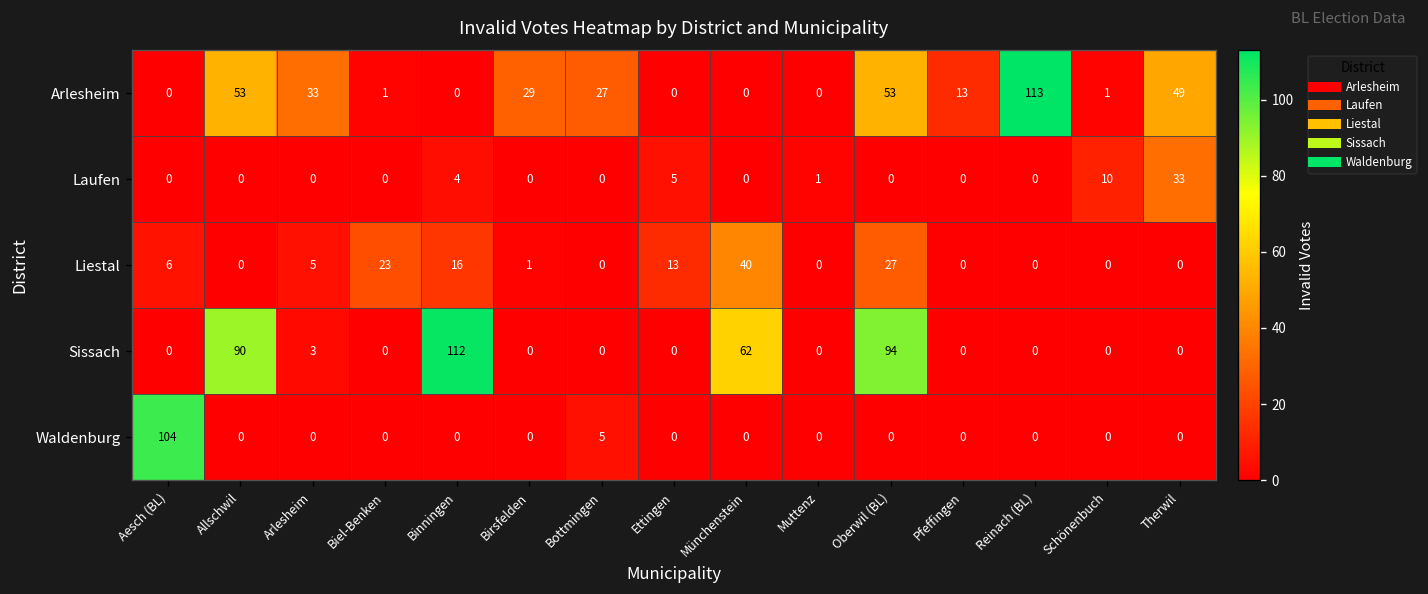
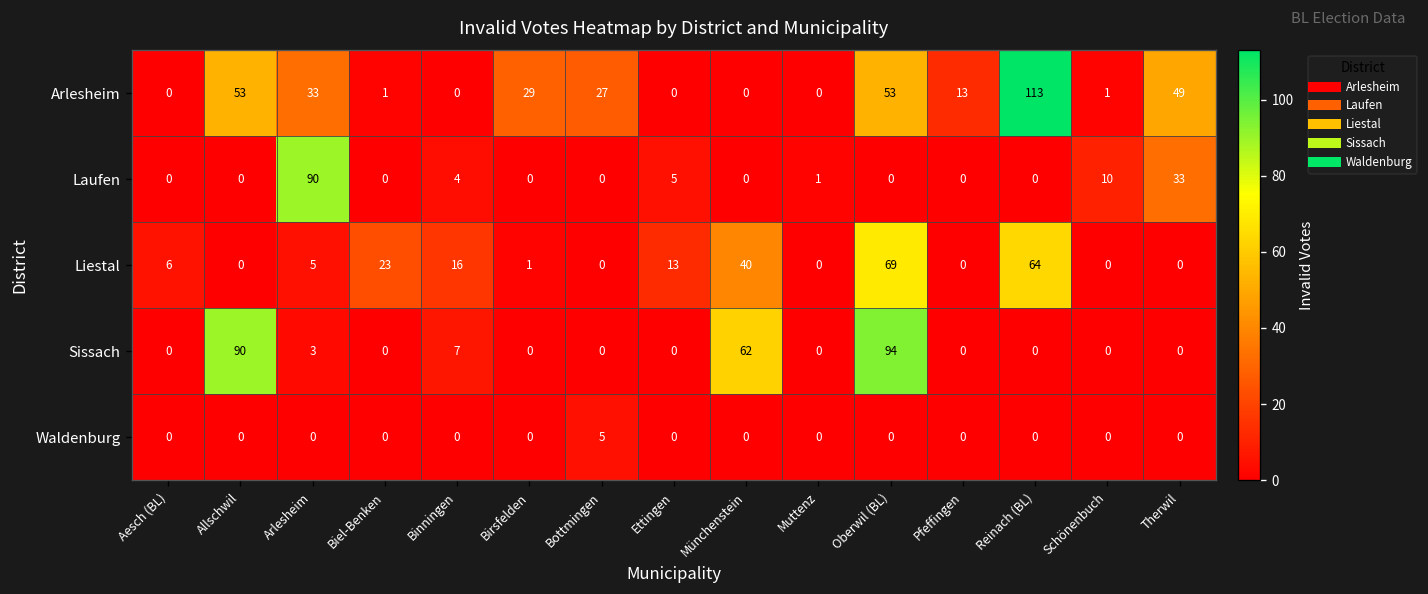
Laufen, Arlesheim: 0 -> 90
Liestal, Oberwil (BL): 27 -> 69
Liestal, Reinach (BL): 0 -> 64
Sissach, Binningen: 112 -> 7
Waldenburg, Aesch (BL): 104 -> 0
